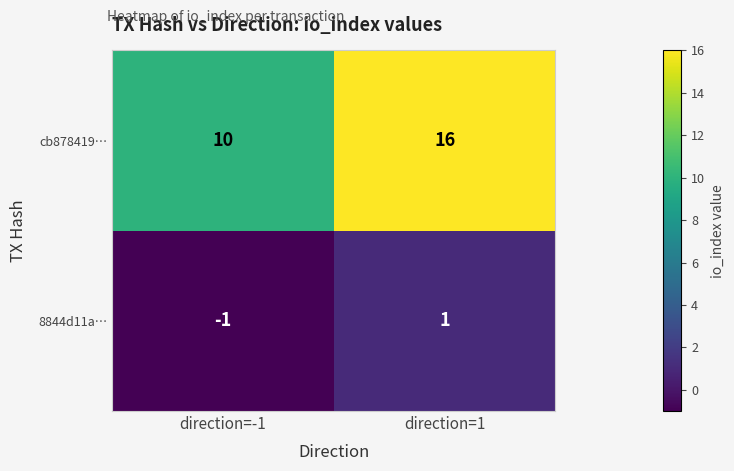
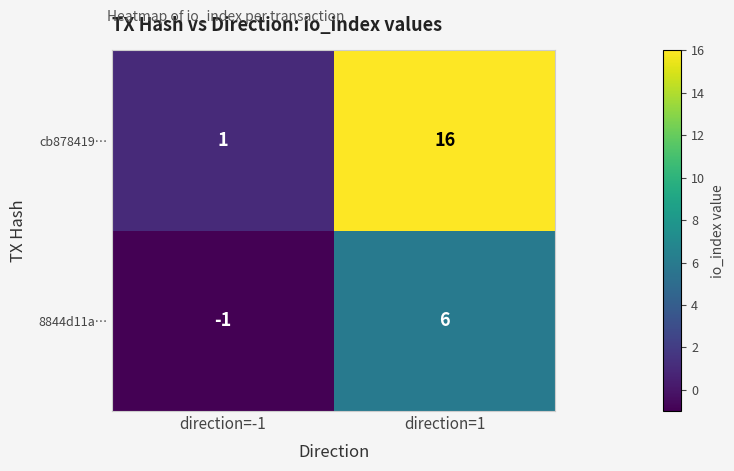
cb878419…, direction=-1: 10 -> 1
8844d11a…, direction=1: 1 -> 6
